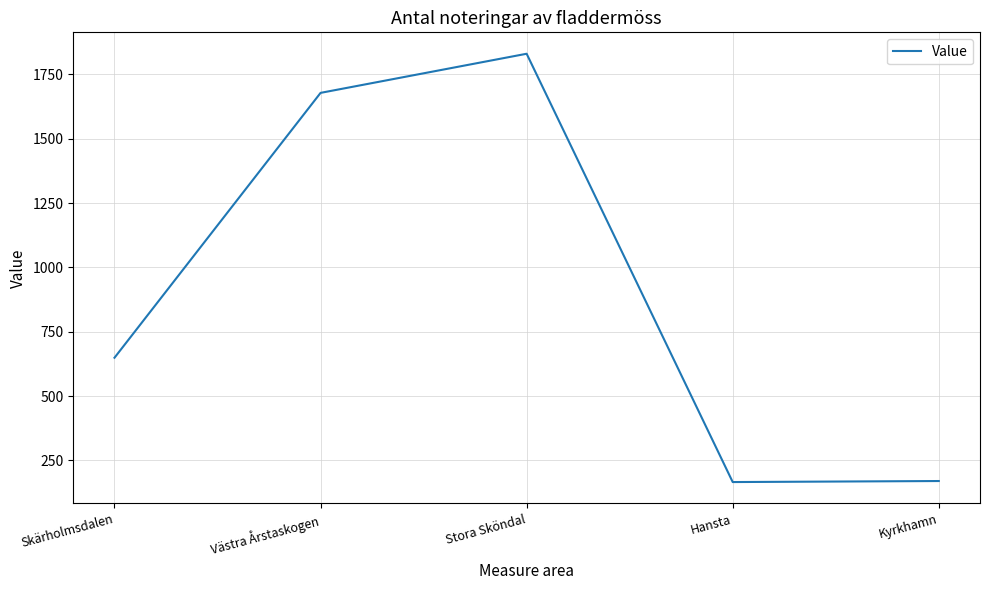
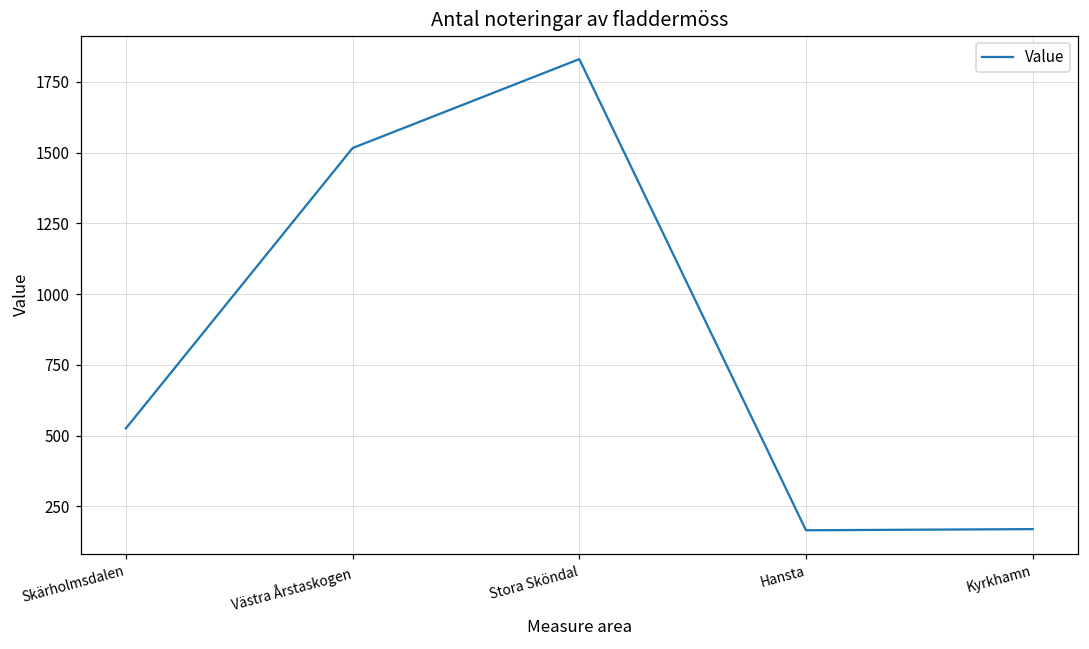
Skärholmsdalen: 650 -> 530
Västra Årstaskogen: 1680 -> 1520
